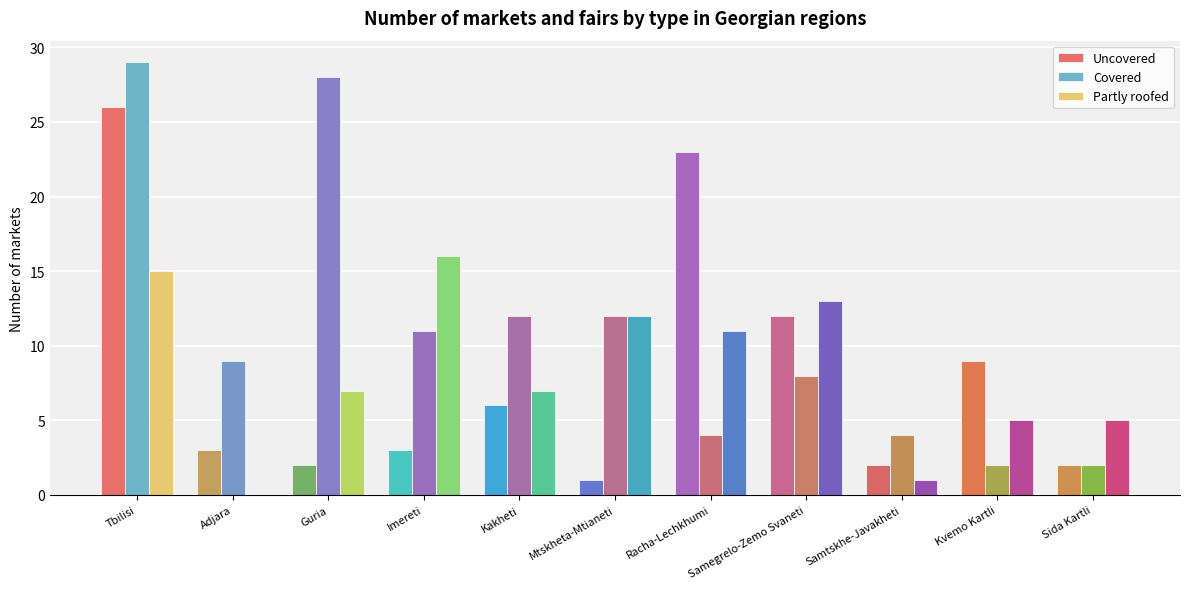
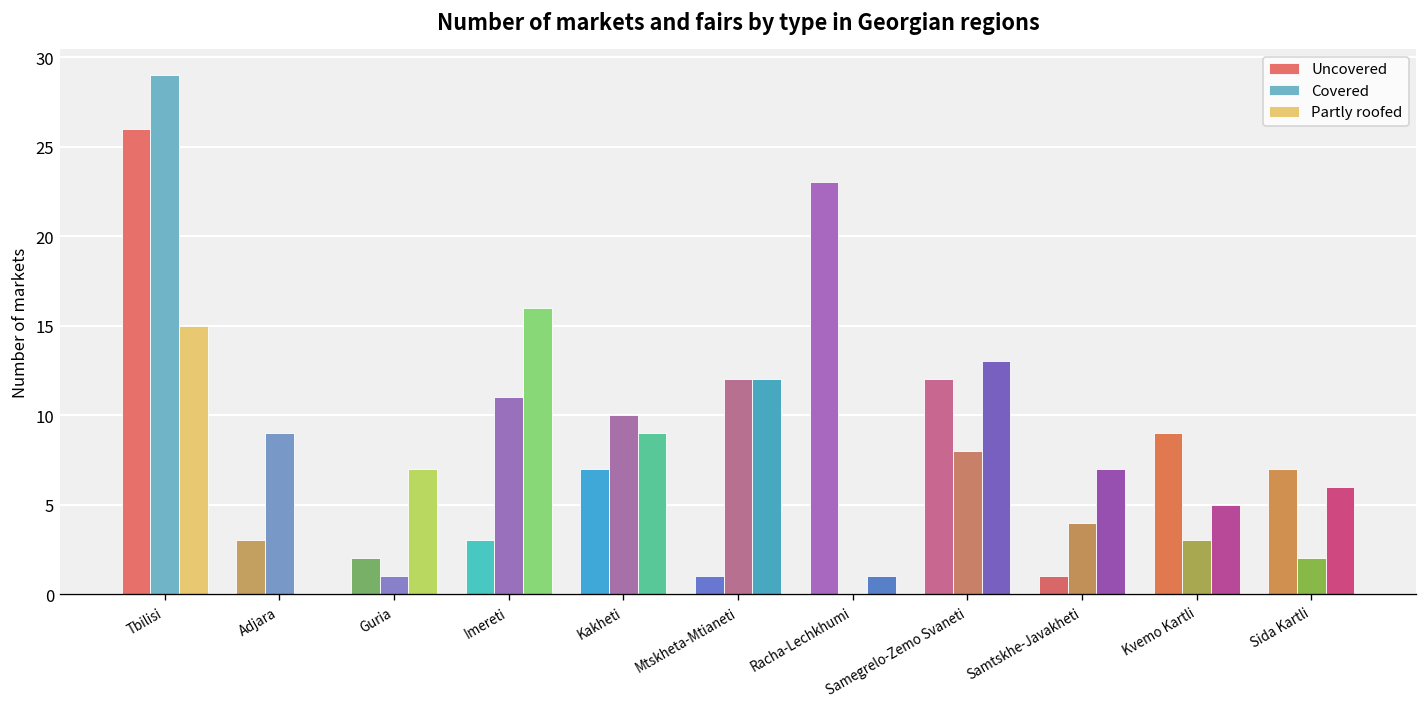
Covered, Guria: 28 -> 1
Uncovered, Kakheti: 6 -> 7
Covered, Kakheti: 12 -> 10
Partly roofed, Kakheti: 7 -> 9
Covered, Racha-Lechkhumi: 4 -> 0
Partly roofed, Racha-Lechkhumi: 11 -> 1
Uncovered, Samtskhe-Javakheti: 2 -> 1
Partly roofed, Samtskhe-Javakheti: 1 -> 7
Covered, Kvemo Kartli: 2 -> 3
Uncovered, Sida Kartli: 2 -> 7
Partly roofed, Sida Kartli: 5 -> 6
